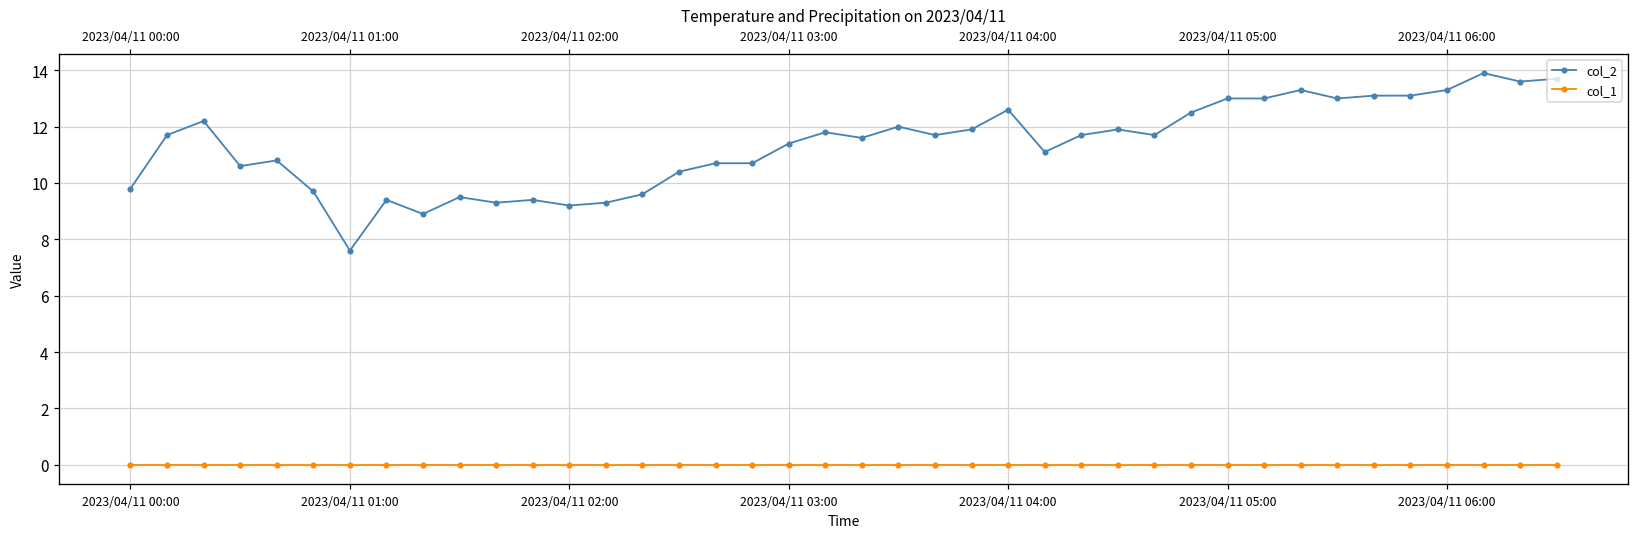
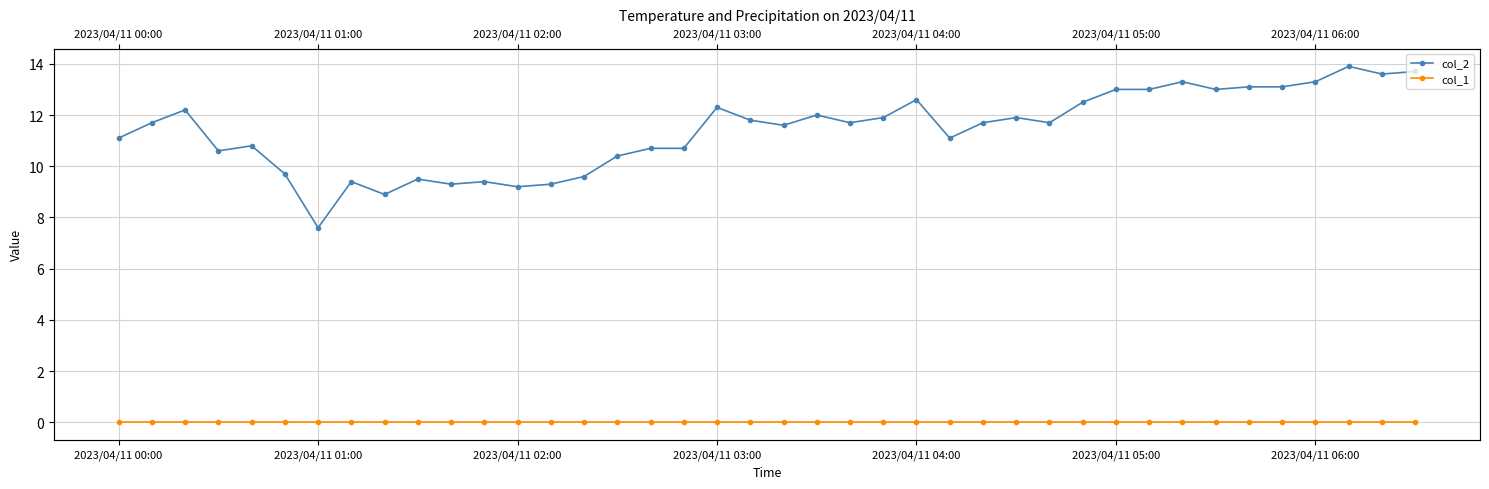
col_2, 2023/04/11 00:00: 9.8 -> 11.1
col_2, 2023/04/11 03:00: 11.4 -> 12.3
